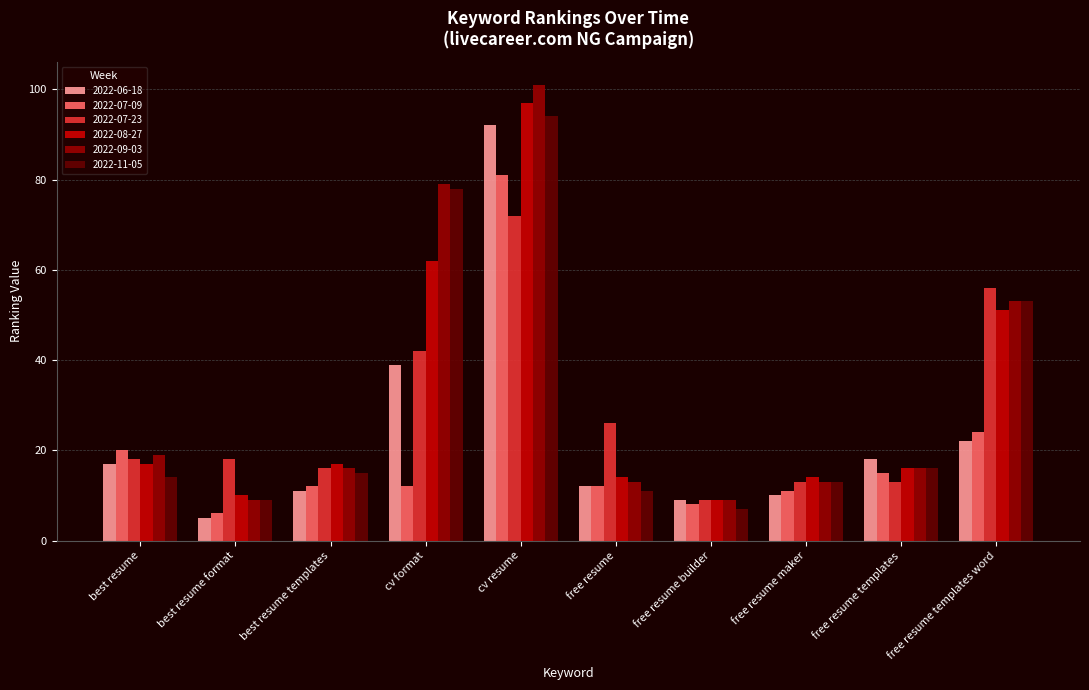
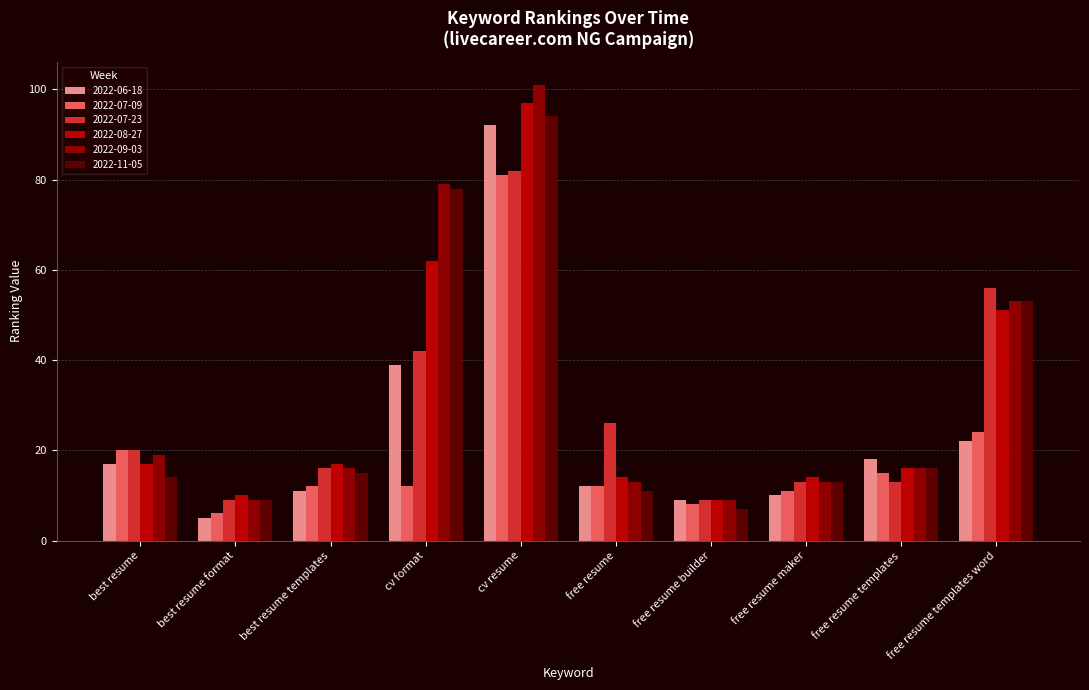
2022-07-23, best resume: 18 -> 20
2022-07-23, best resume format: 18 -> 9
2022-07-23, cv resume: 72 -> 82
